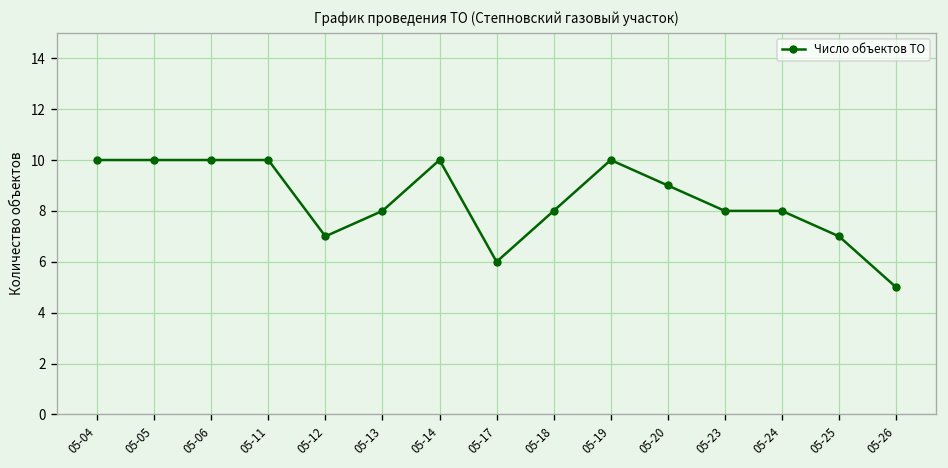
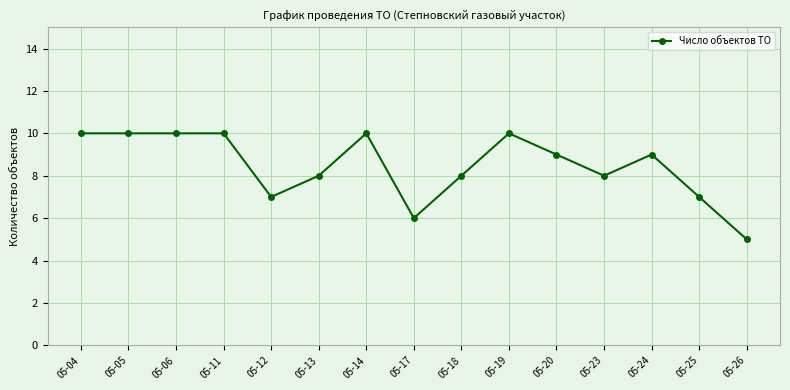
05-24: 8 -> 9
